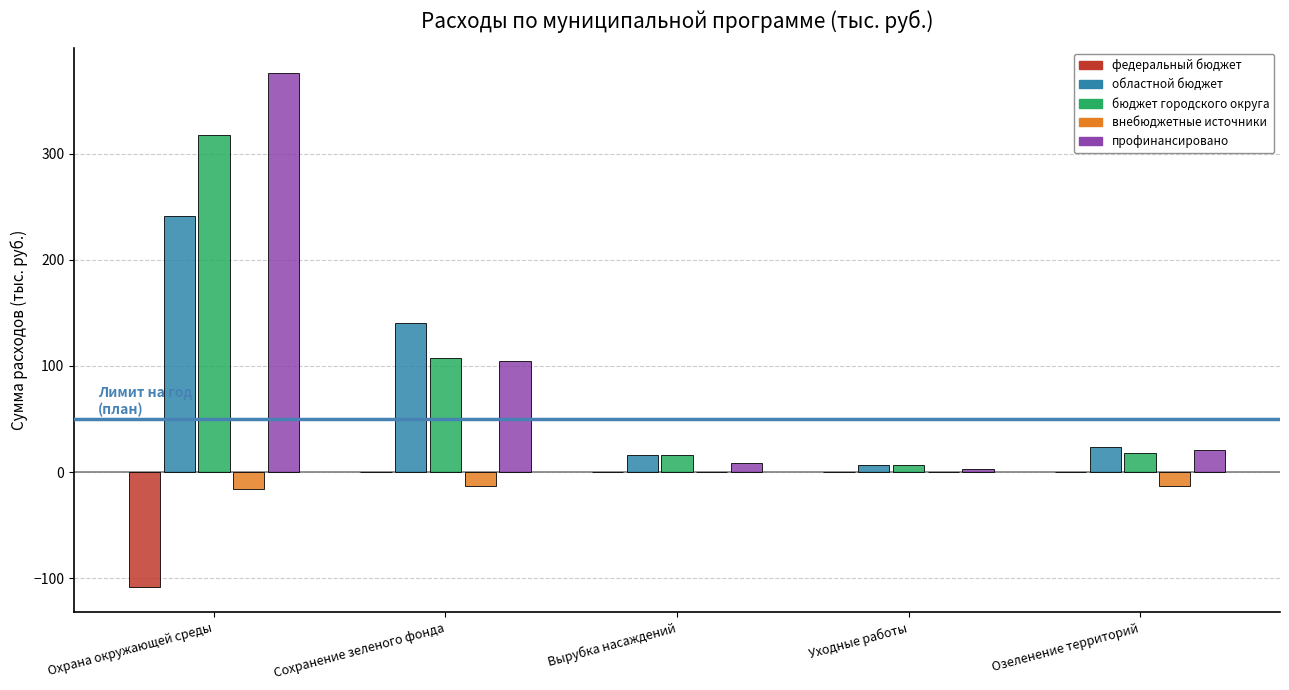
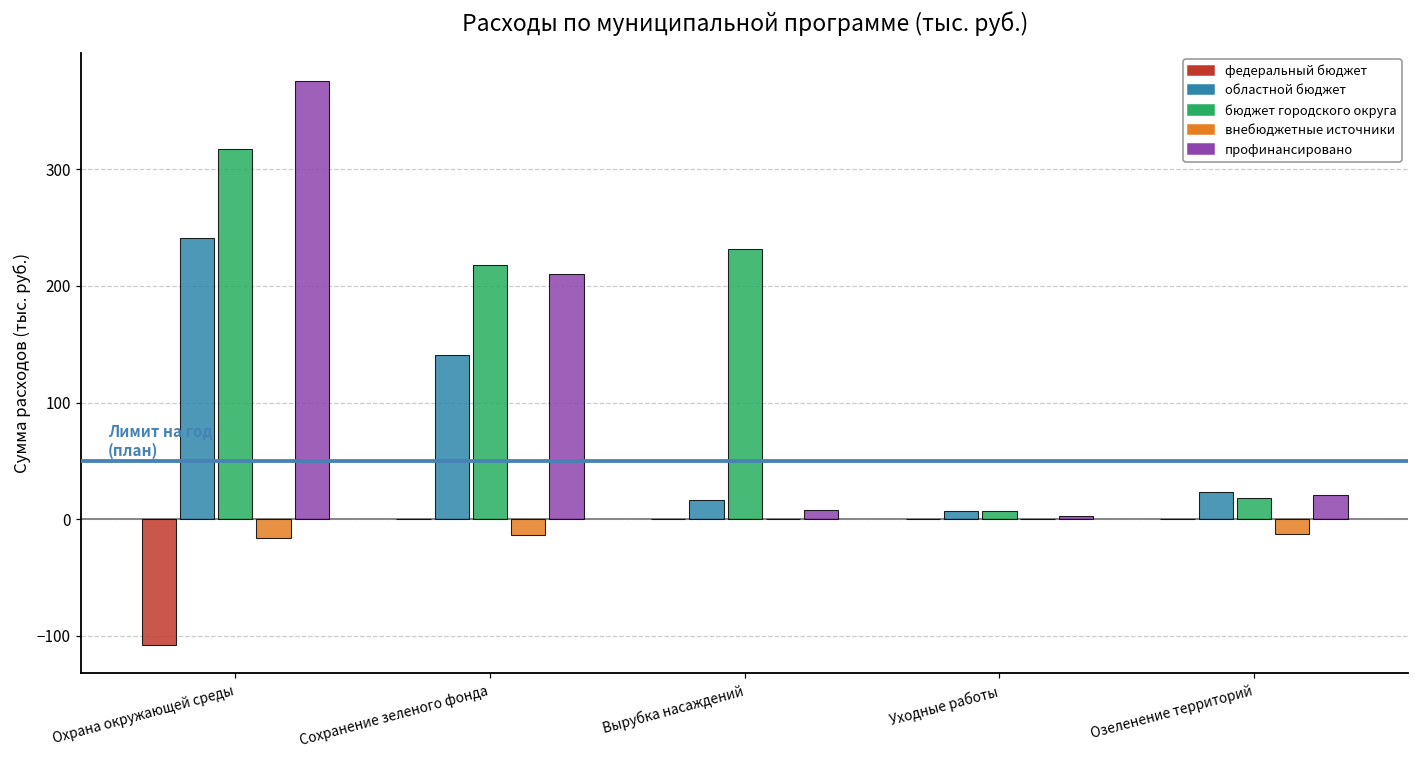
бюджет городского округа, Сохранение зеленого фонда: 108 -> 218
профинансировано, Сохранение зеленого фонда: 105 -> 211
бюджет городского округа, Вырубка насаждений: 16 -> 231
